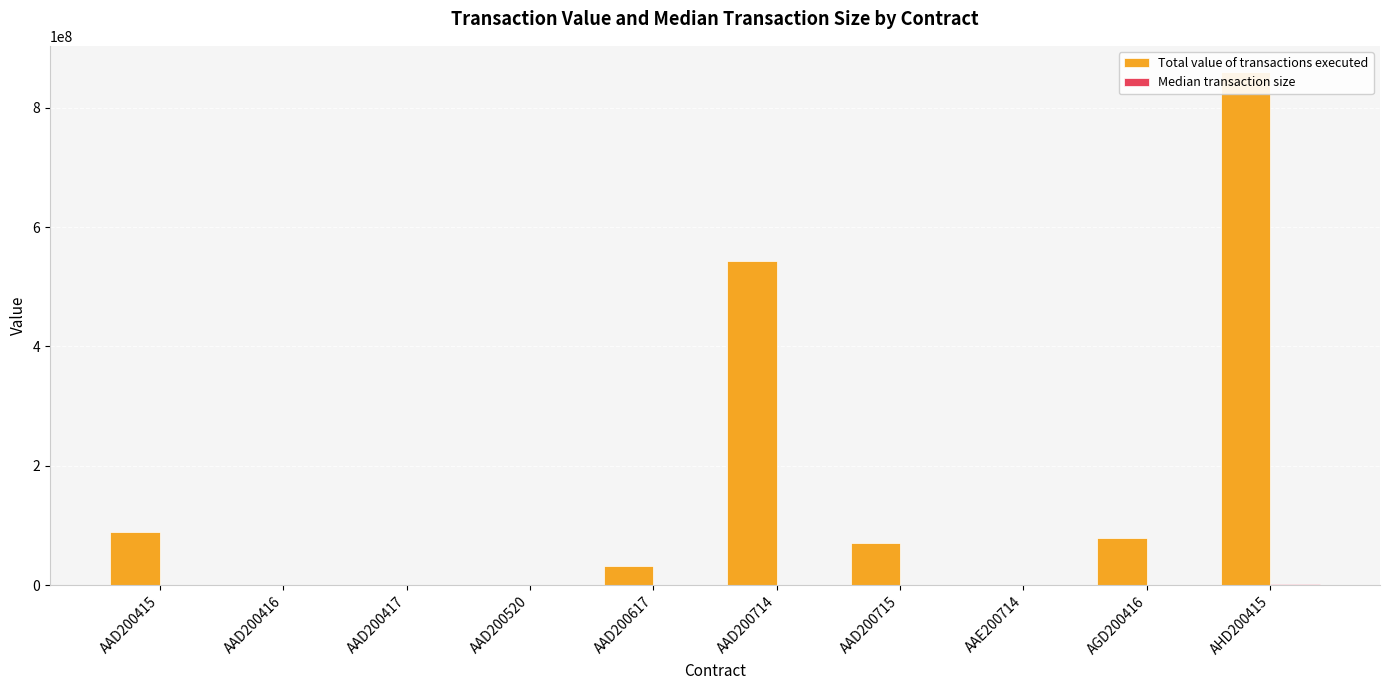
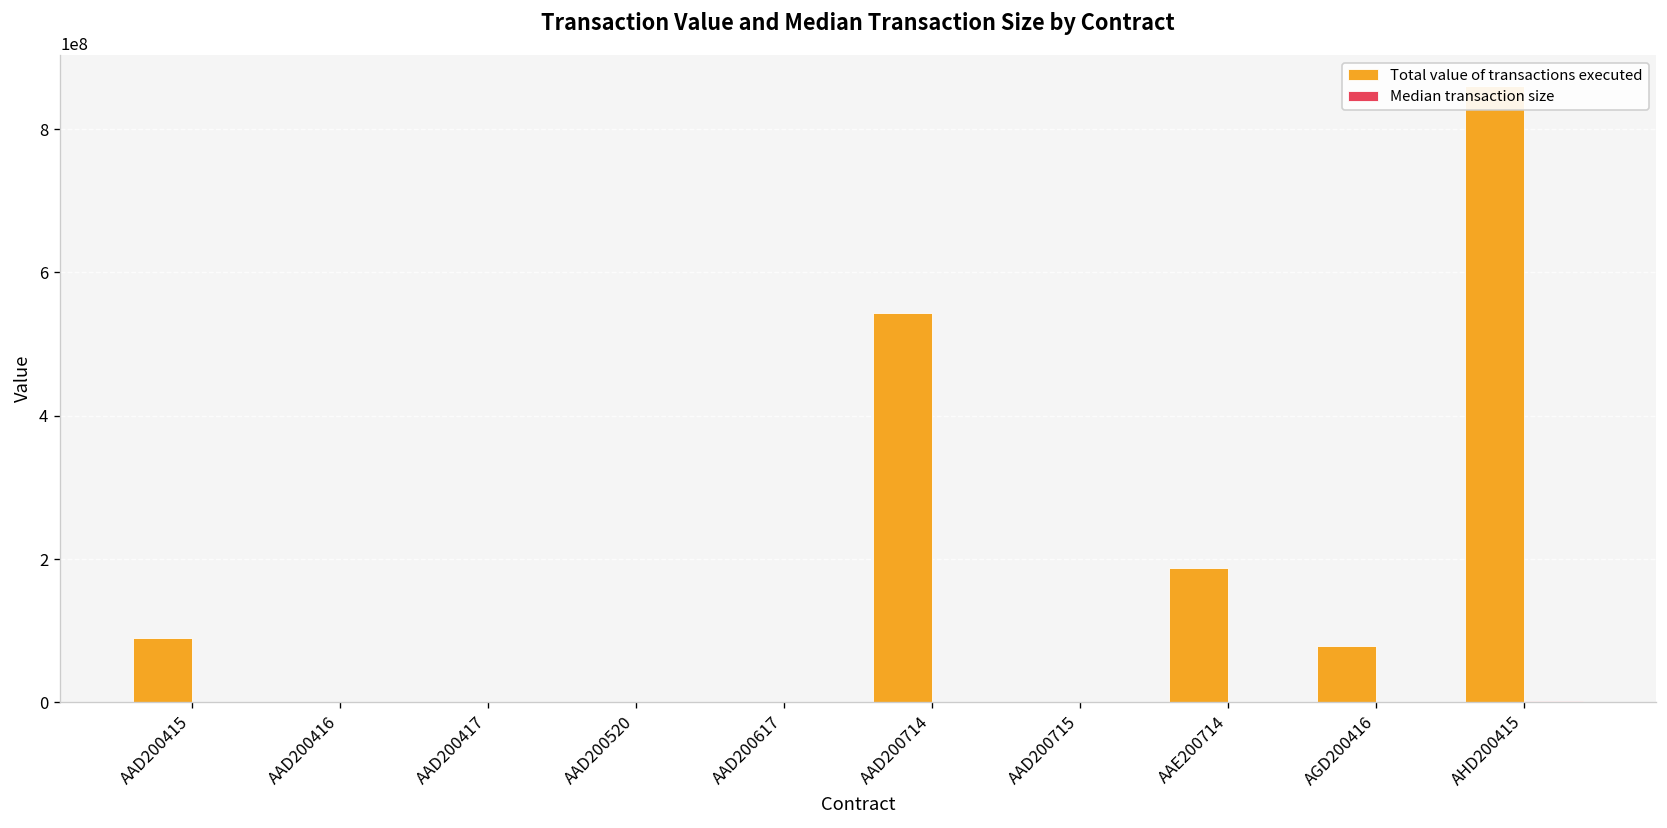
Total value of transactions executed, AAD200617: 30000000 -> 0
Total value of transactions executed, AAD200715: 70000000 -> 0
Total value of transactions executed, AAE200714: 0 -> 190000000
